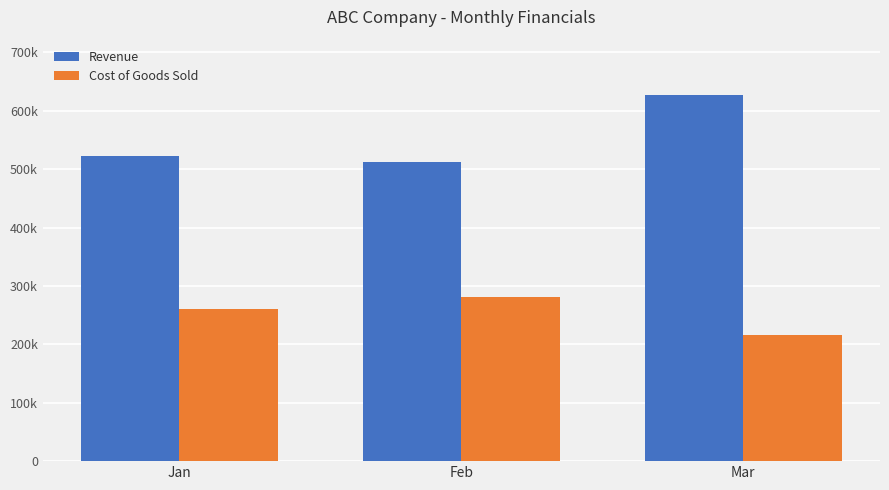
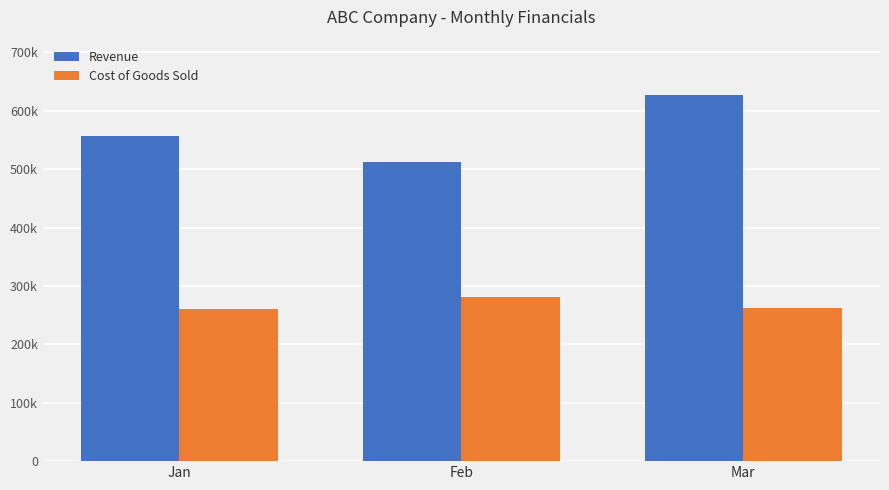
Revenue, Jan: 520000 -> 560000
Cost of Goods Sold, Mar: 220000 -> 260000
